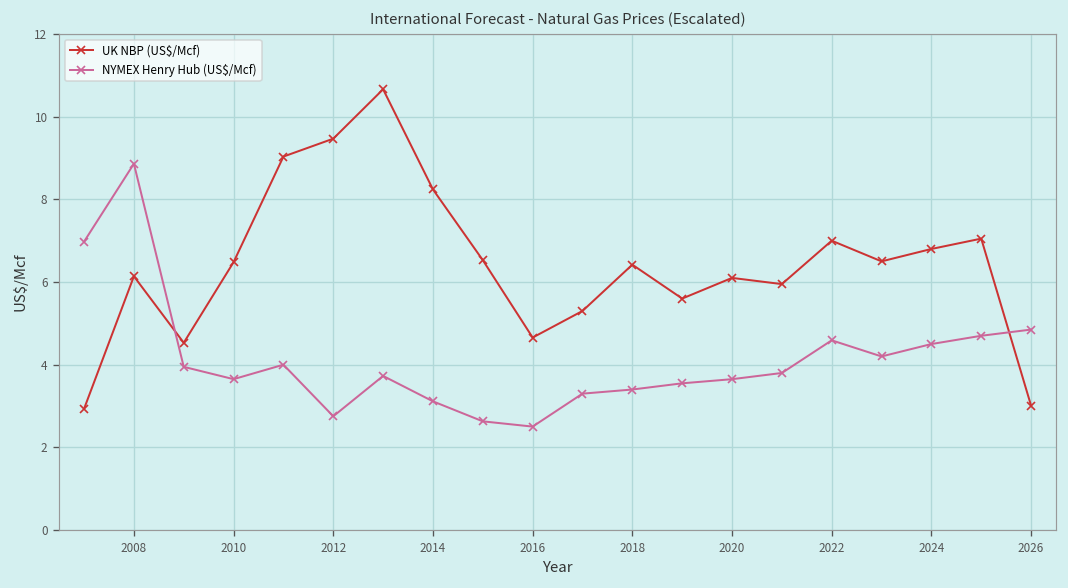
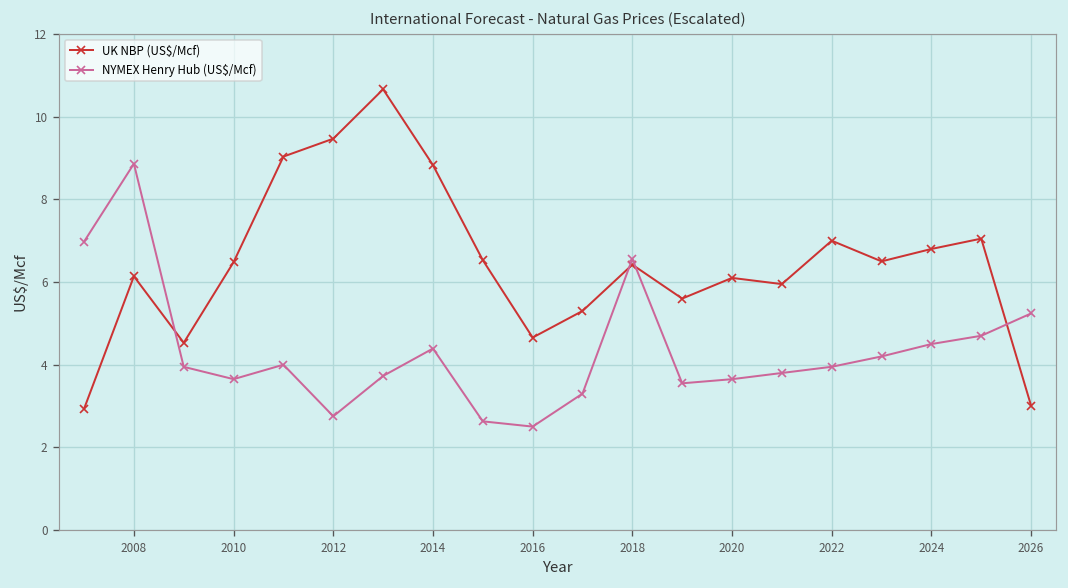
UK NBP (US$/Mcf), 2014: 8.2 -> 8.8
NYMEX Henry Hub (US$/Mcf), 2014: 3.1 -> 4.4
NYMEX Henry Hub (US$/Mcf), 2018: 3.4 -> 6.6
NYMEX Henry Hub (US$/Mcf), 2022: 4.6 -> 4.0
NYMEX Henry Hub (US$/Mcf), 2026: 4.9 -> 5.2
